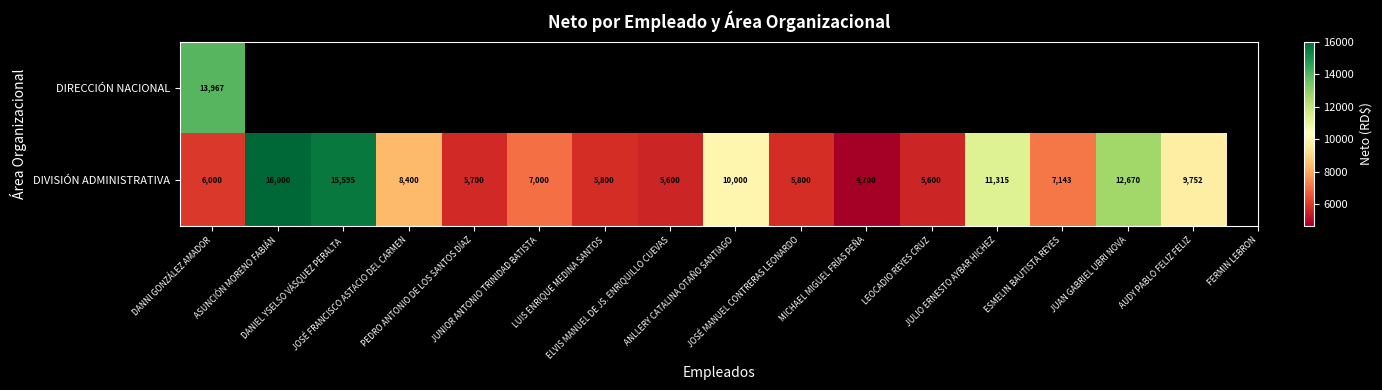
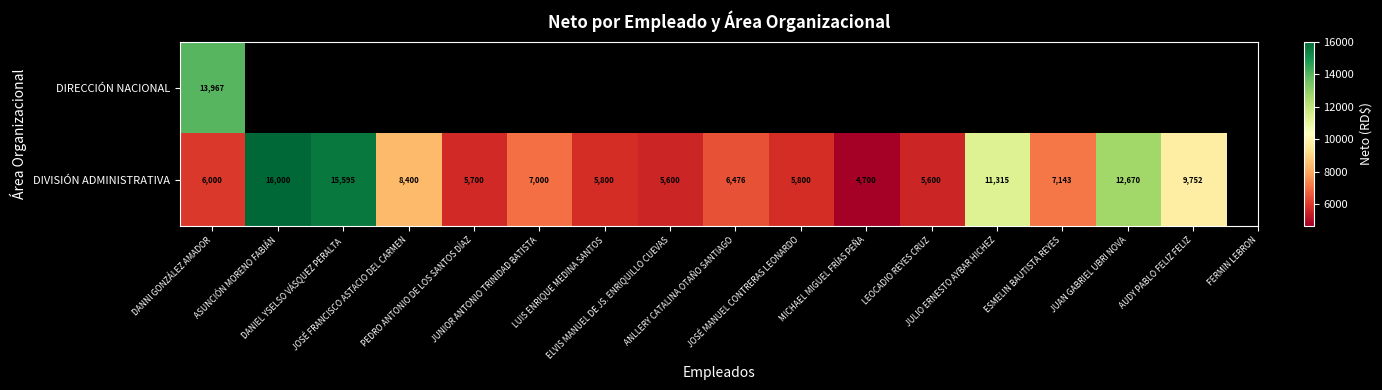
DIVISIÓN ADMINISTRATIVA, ANLLERY CATALINA OTAÑO SANTIAGO: 10,000 -> 6,476
